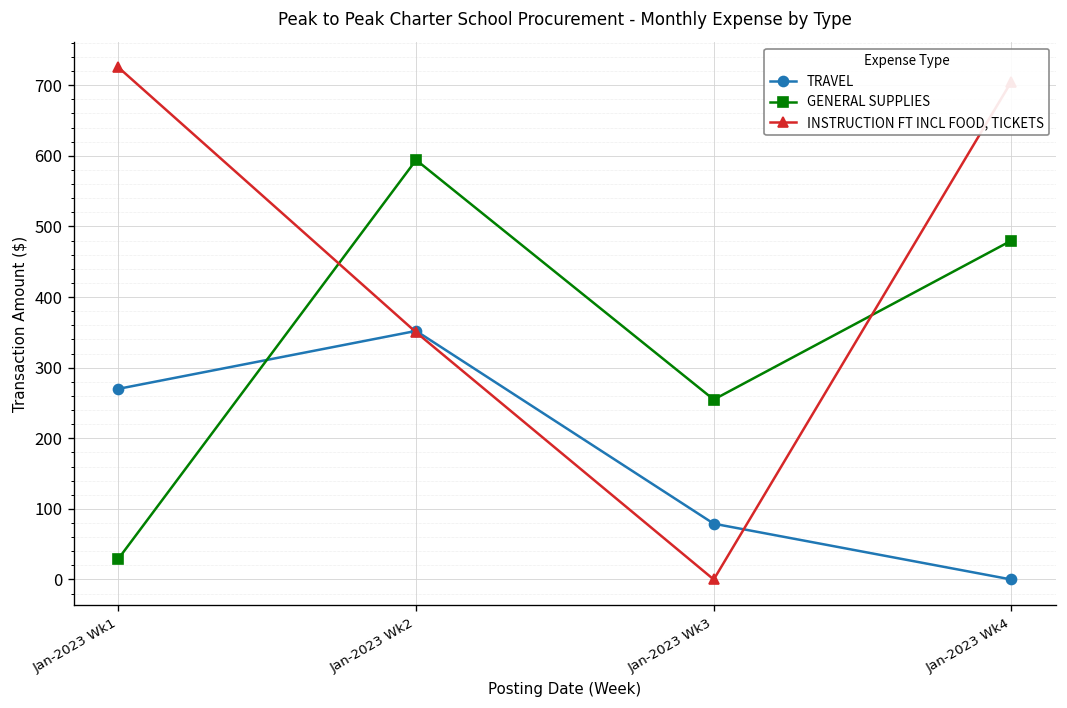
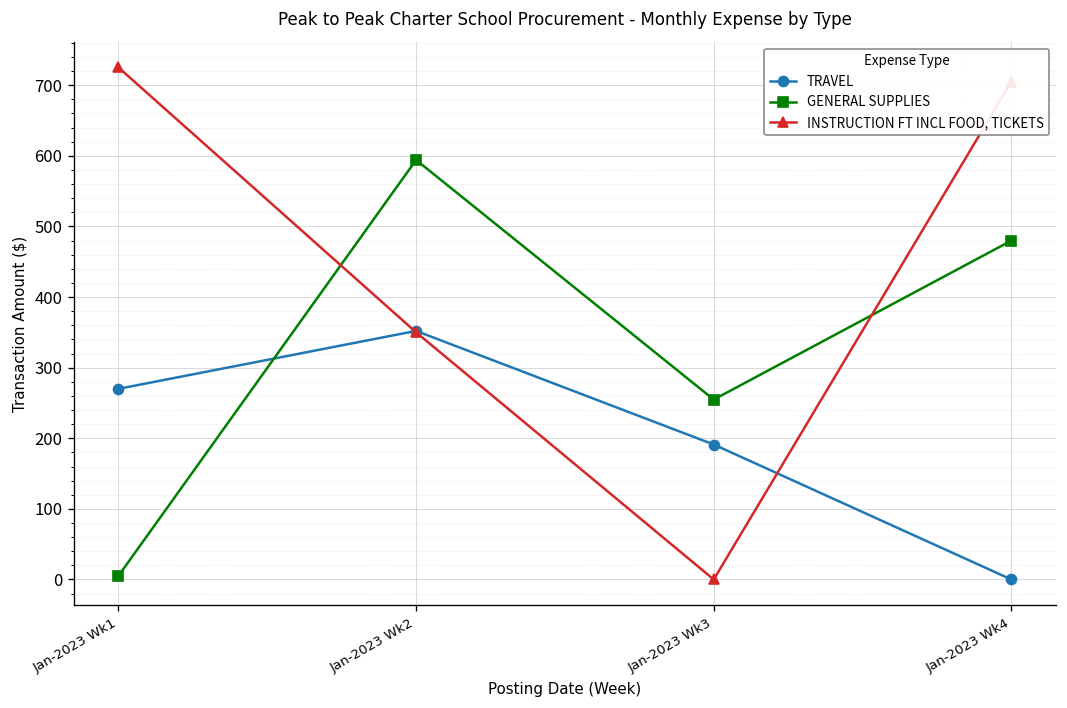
GENERAL SUPPLIES, Jan-2023 Wk1: 30 -> 10
TRAVEL, Jan-2023 Wk3: 80 -> 190
